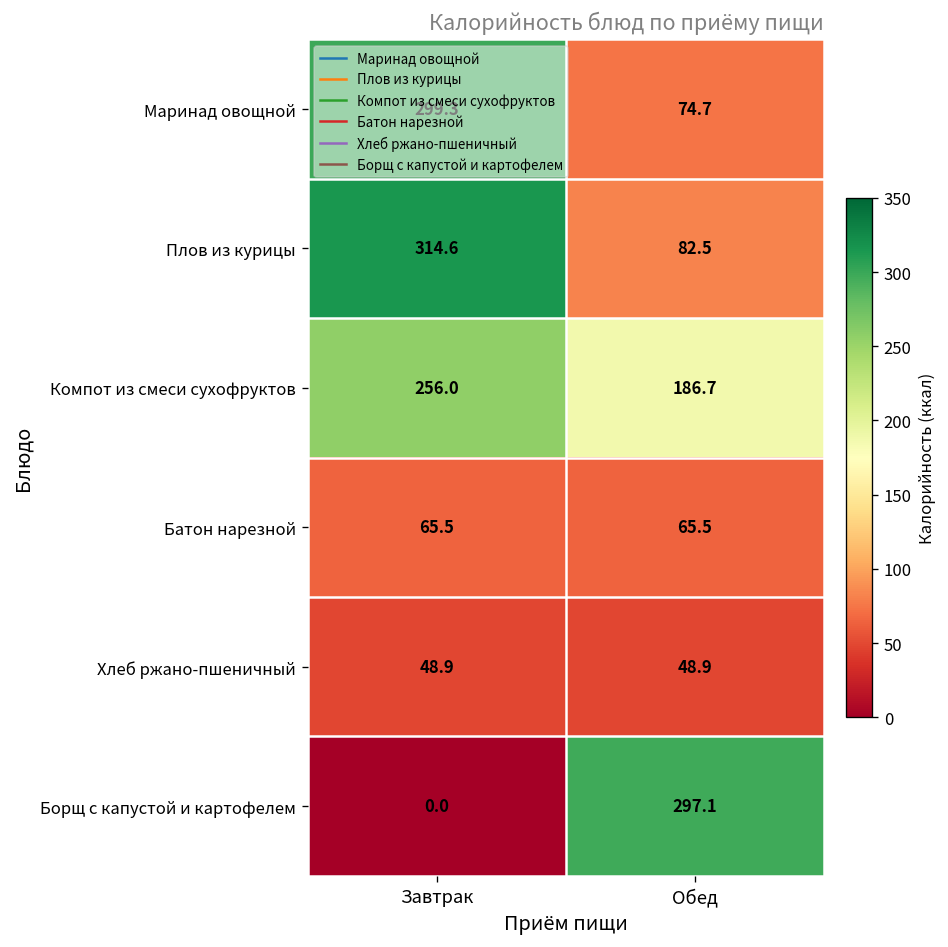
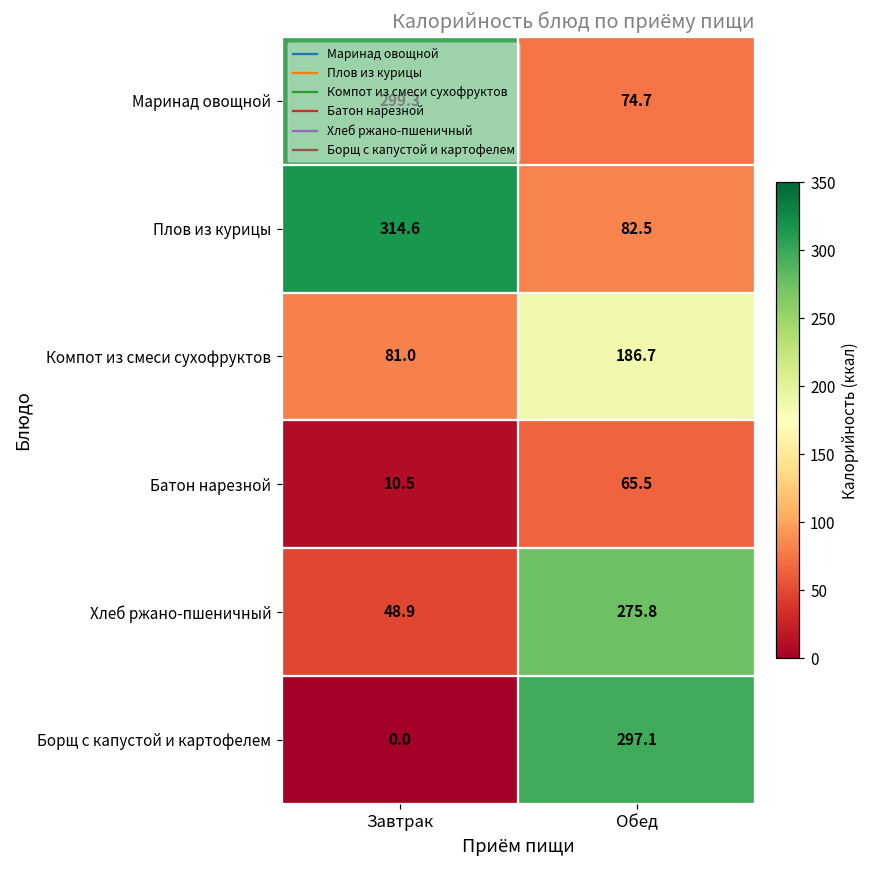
Компот из смеси сухофруктов, Завтрак: 256.0 -> 81.0
Батон нарезной, Завтрак: 65.5 -> 10.5
Хлеб ржано-пшеничный, Обед: 48.9 -> 275.8
